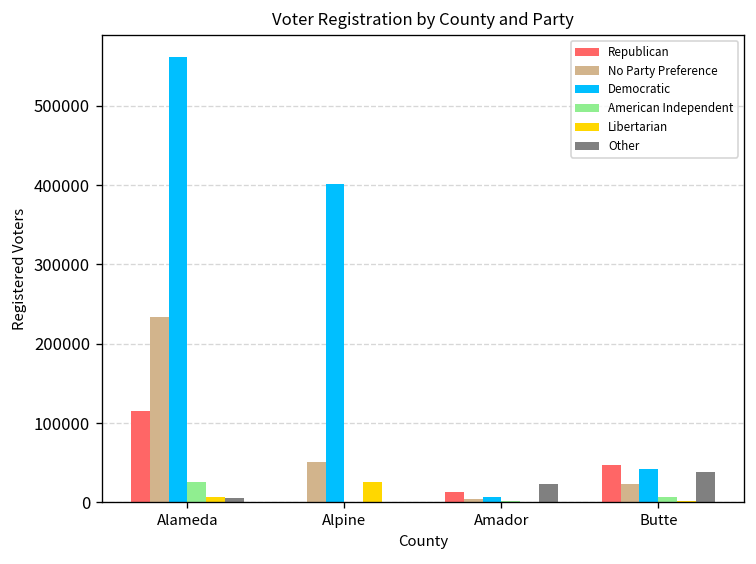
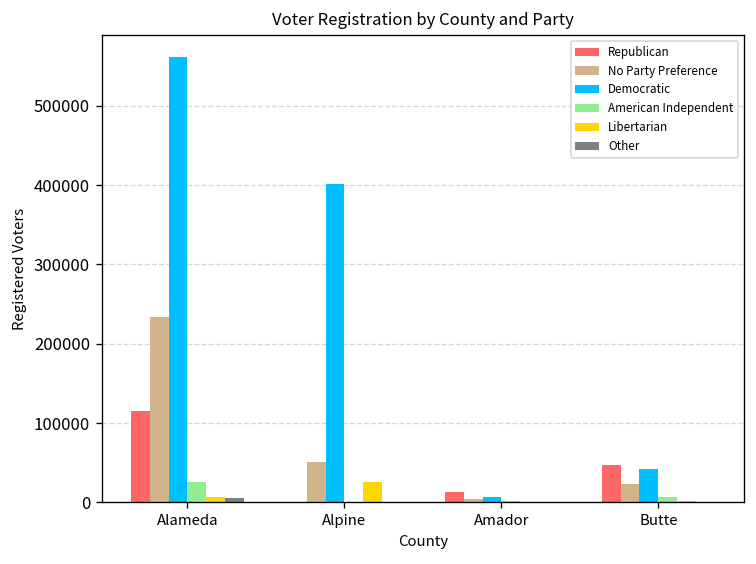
Other, Amador: 20000 -> 0
Other, Butte: 40000 -> 0
